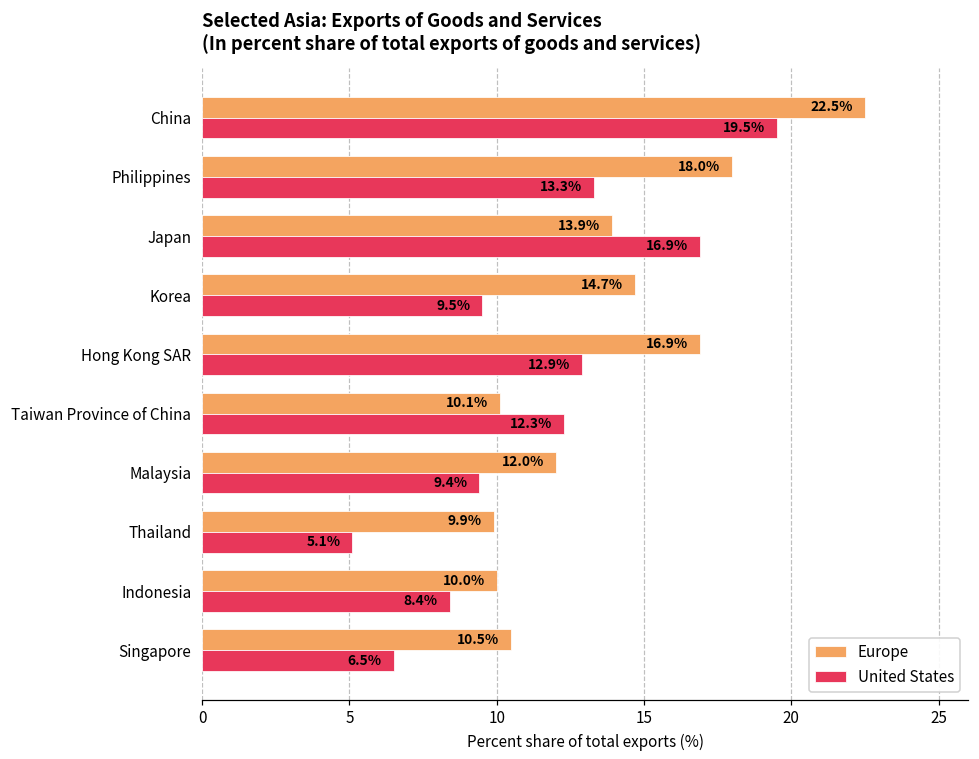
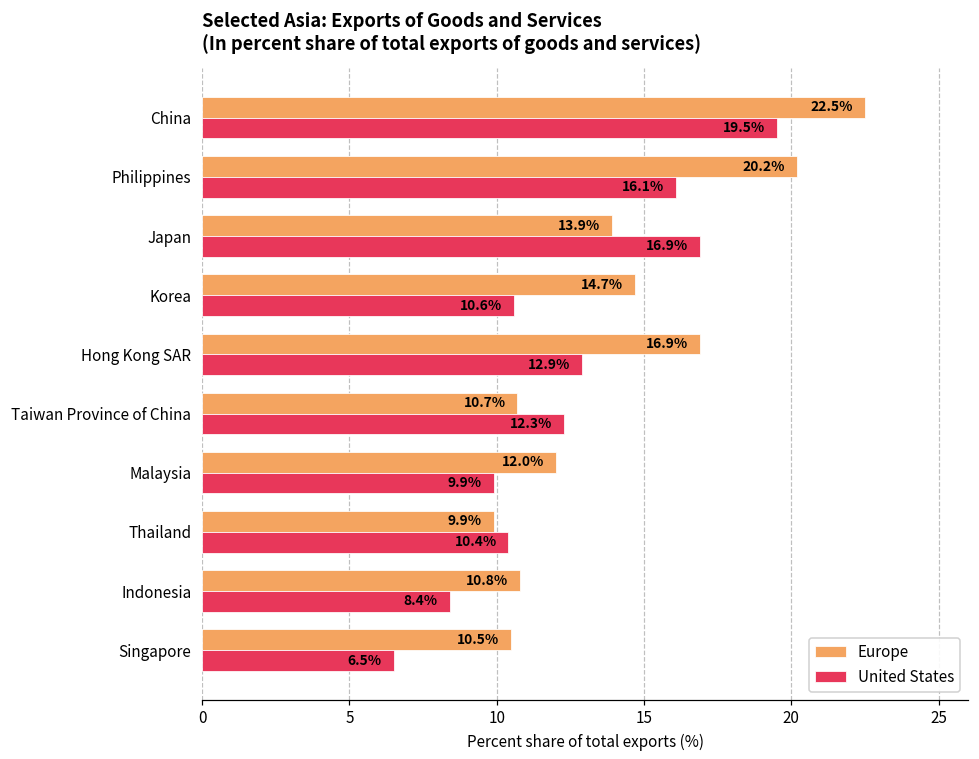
Europe, Philippines: 18.0% -> 20.2%
United States, Philippines: 13.3% -> 16.1%
United States, Korea: 9.5% -> 10.6%
Europe, Taiwan Province of China: 10.1% -> 10.7%
United States, Malaysia: 9.4% -> 9.9%
United States, Thailand: 5.1% -> 10.4%
Europe, Indonesia: 10.0% -> 10.8%
